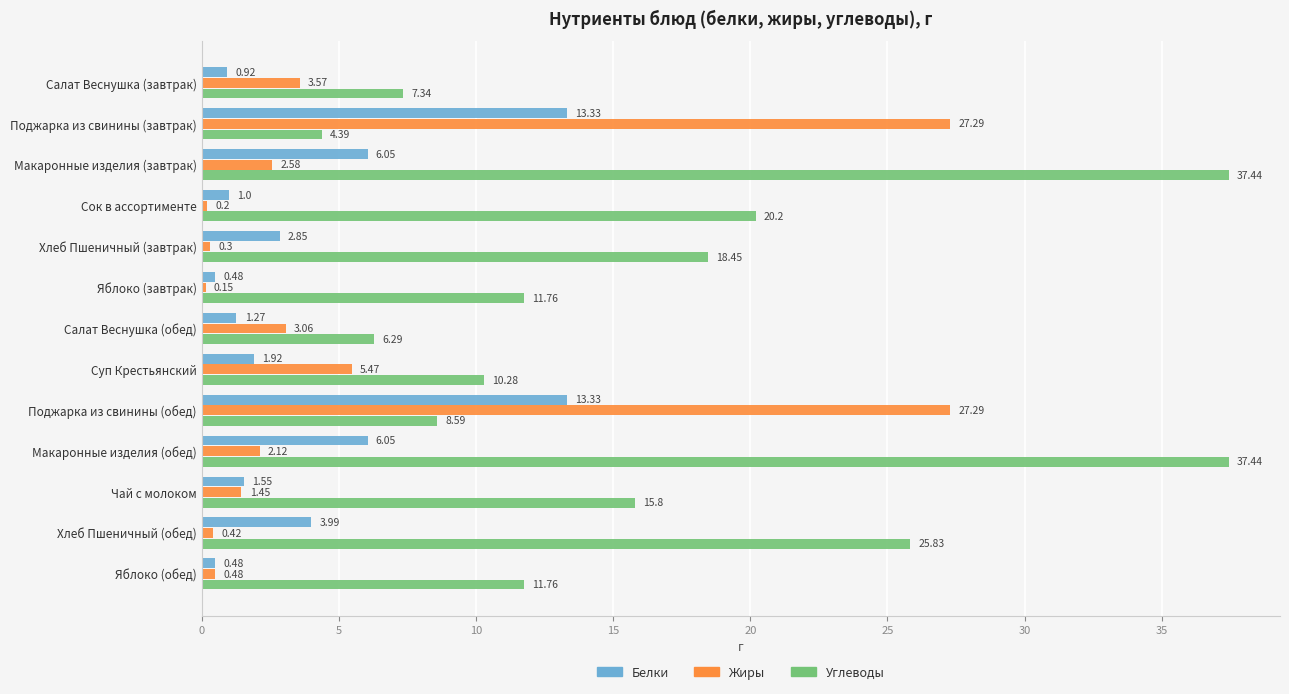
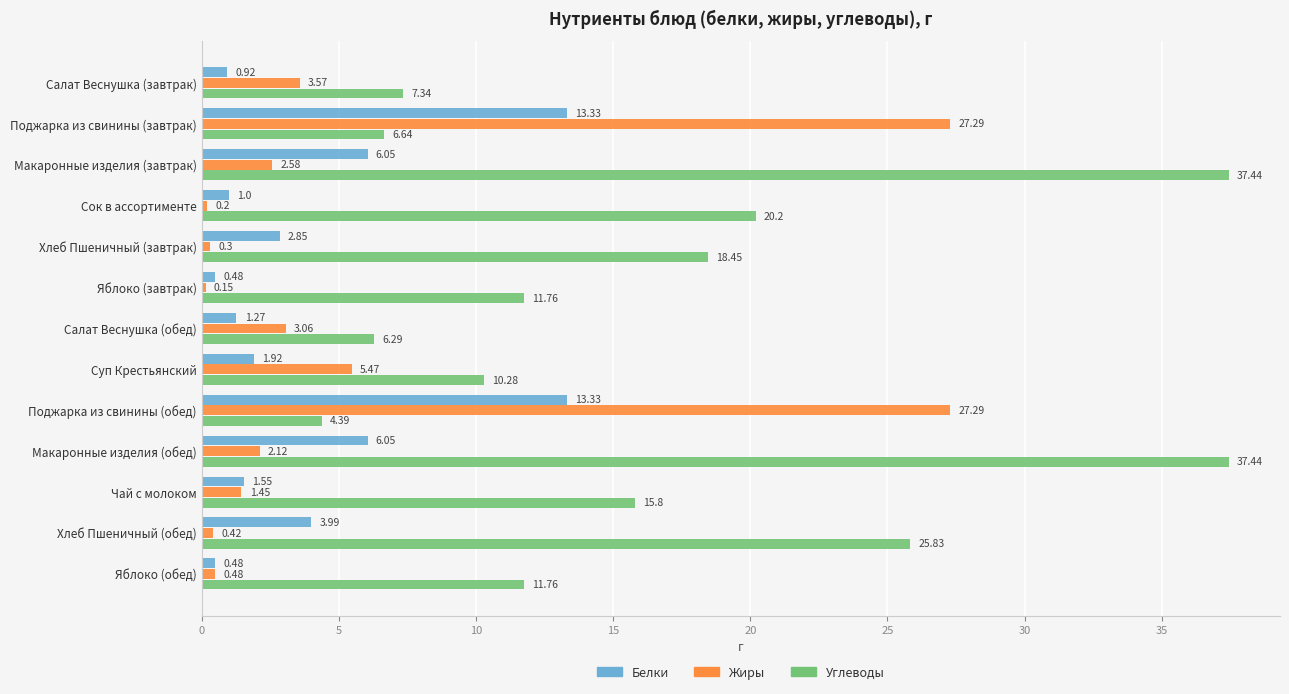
Углеводы, Поджарка из свинины (завтрак): 4.39 -> 6.64
Углеводы, Поджарка из свинины (обед): 8.59 -> 4.39
